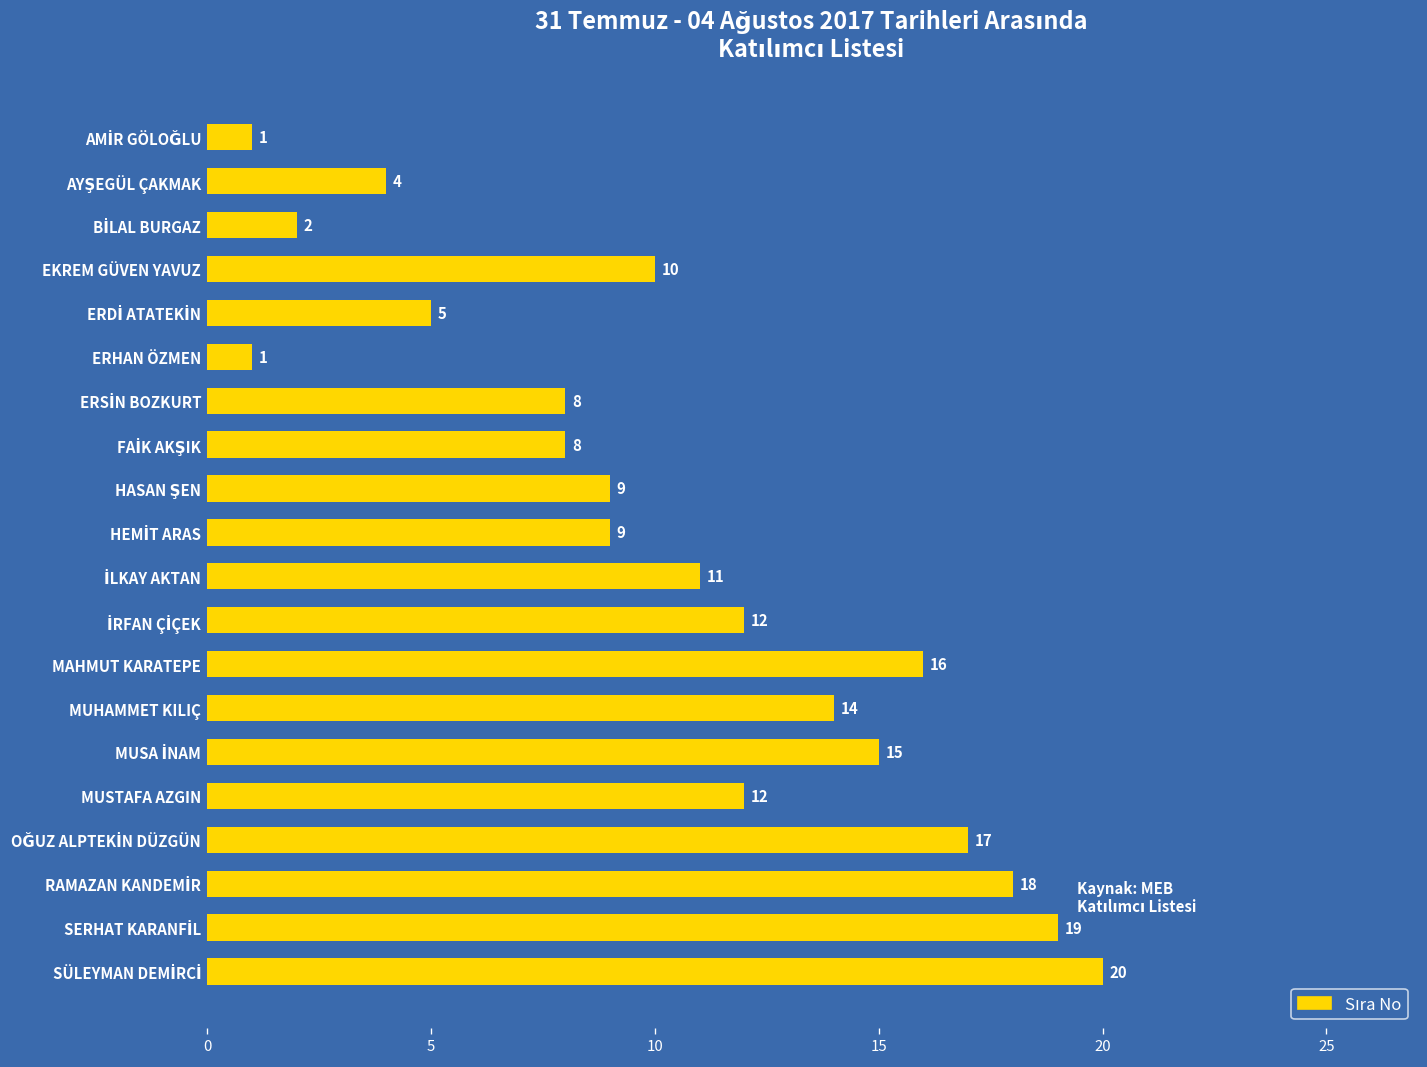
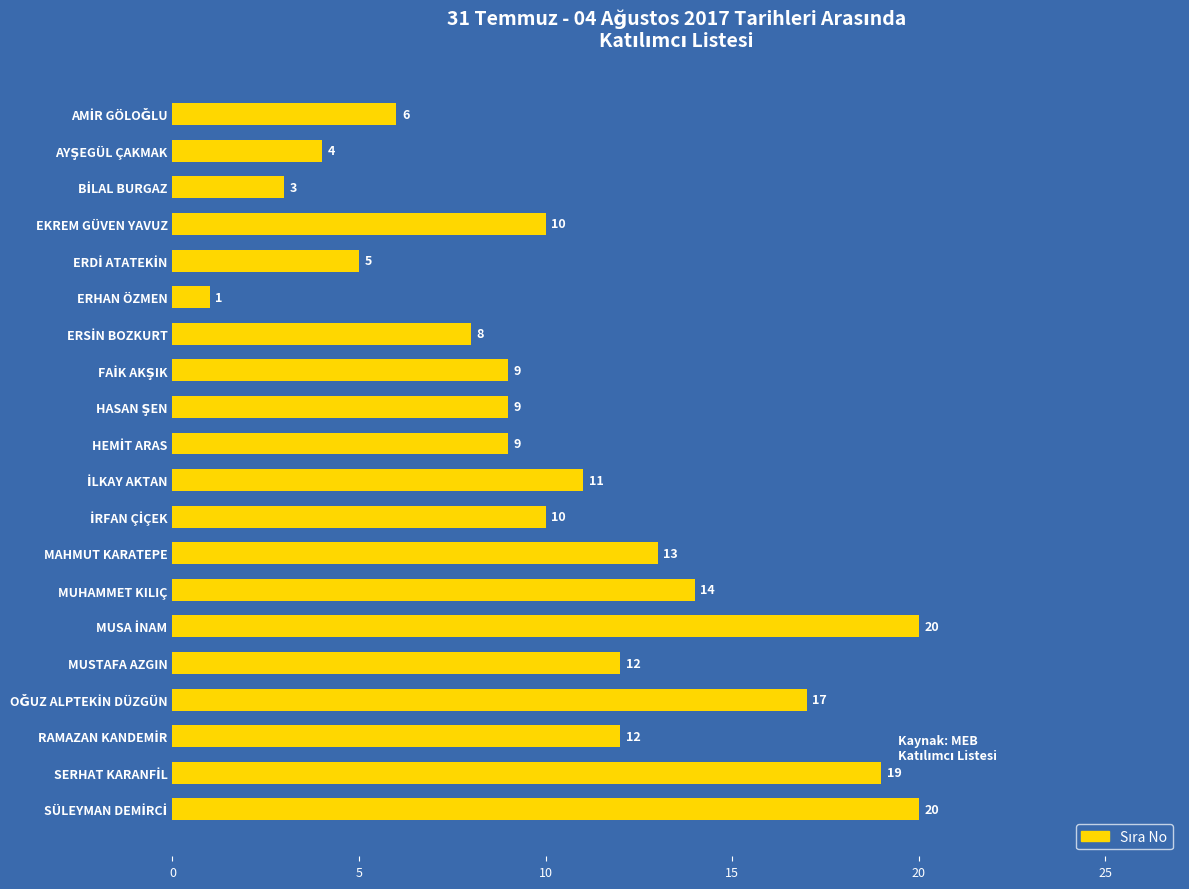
AMİR GÖLOĞLU: 1 -> 6
BİLAL BURGAZ: 2 -> 3
FAİK AKŞIK: 8 -> 9
İRFAN ÇİÇEK: 12 -> 10
MAHMUT KARATEPE: 16 -> 13
MUSA İNAM: 15 -> 20
RAMAZAN KANDEMİR: 18 -> 12
